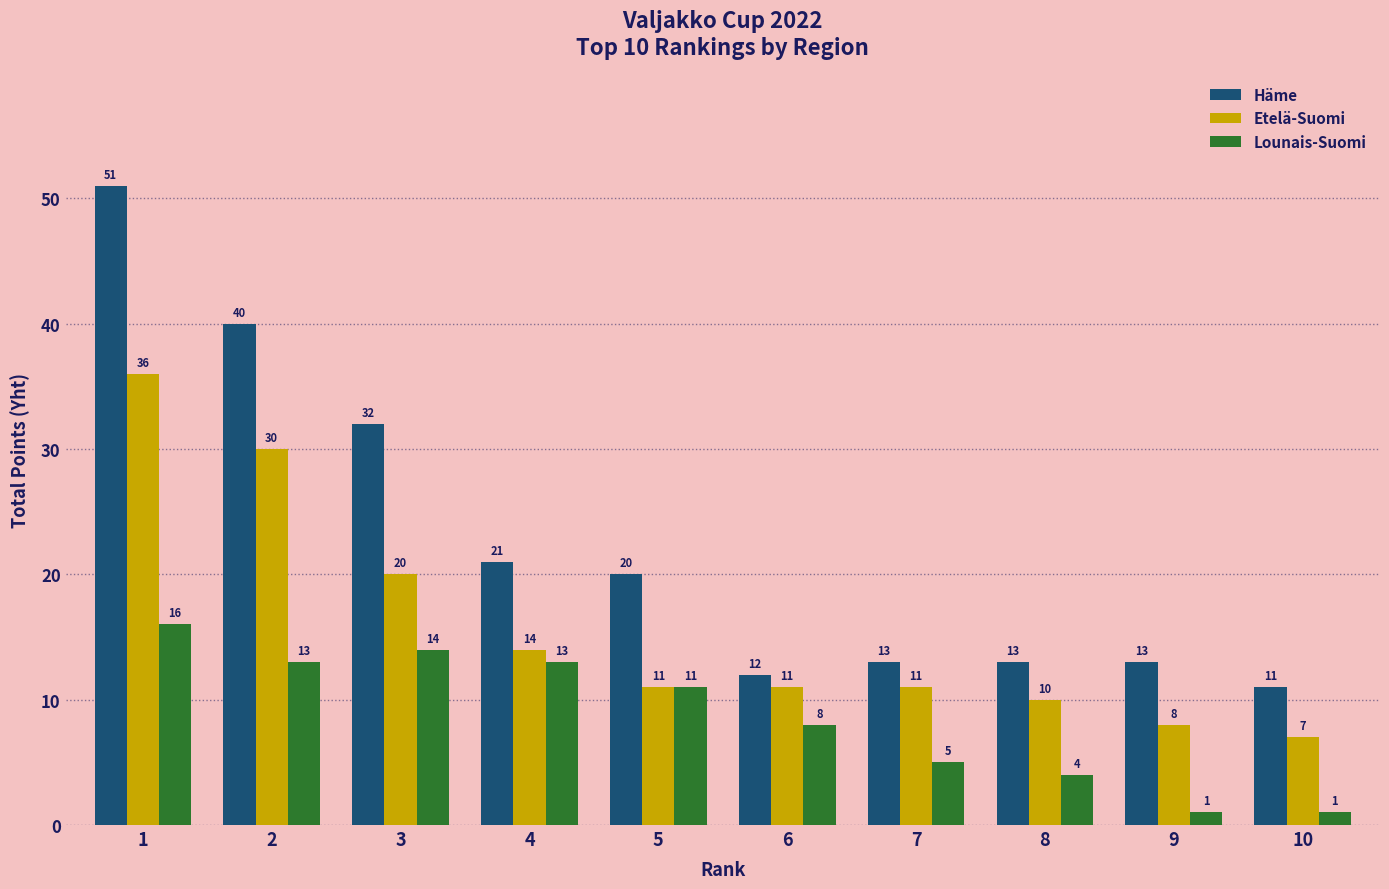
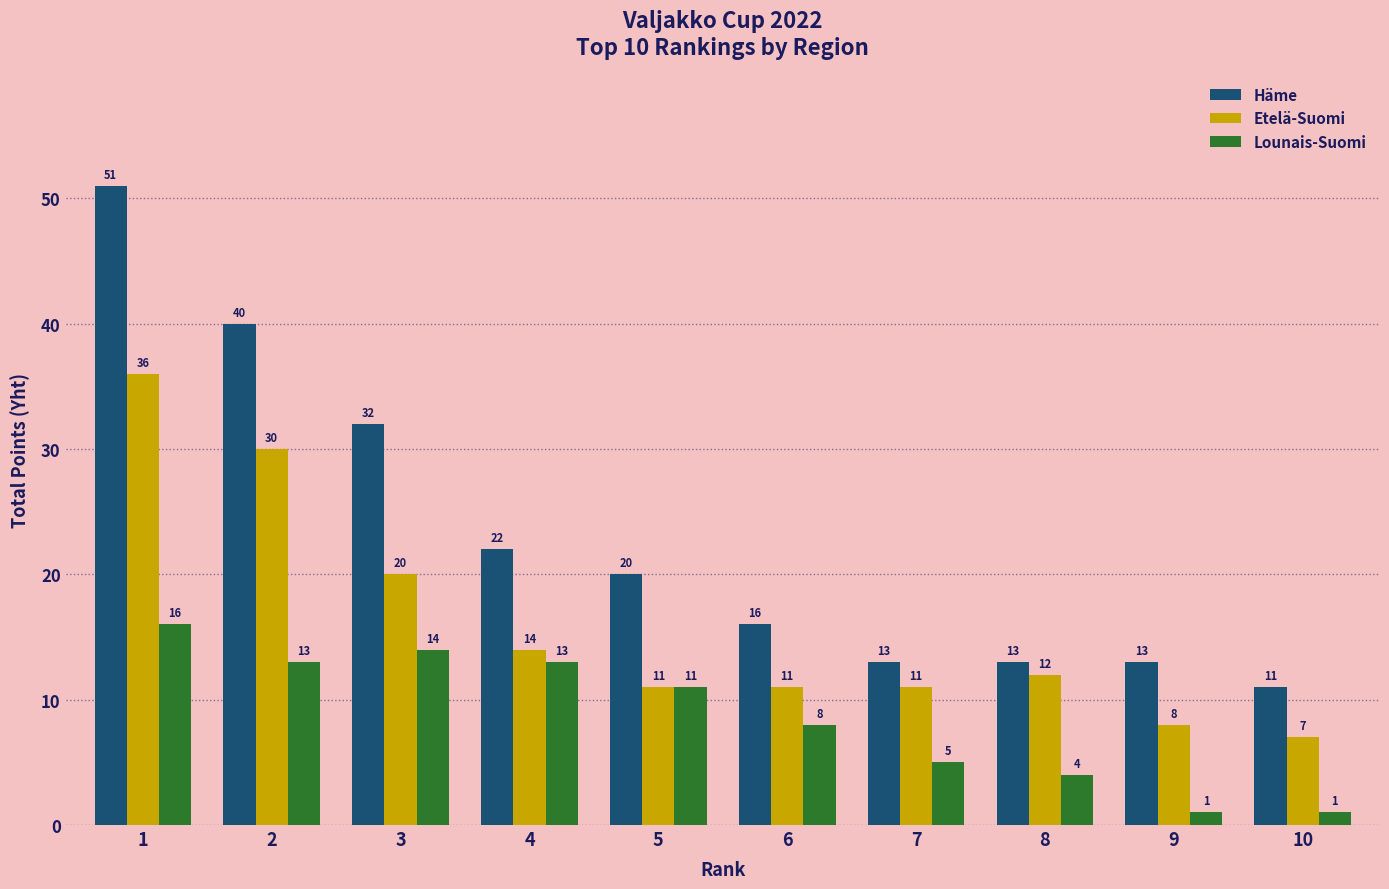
Häme, 4: 21 -> 22
Häme, 6: 12 -> 16
Etelä-Suomi, 8: 10 -> 12
